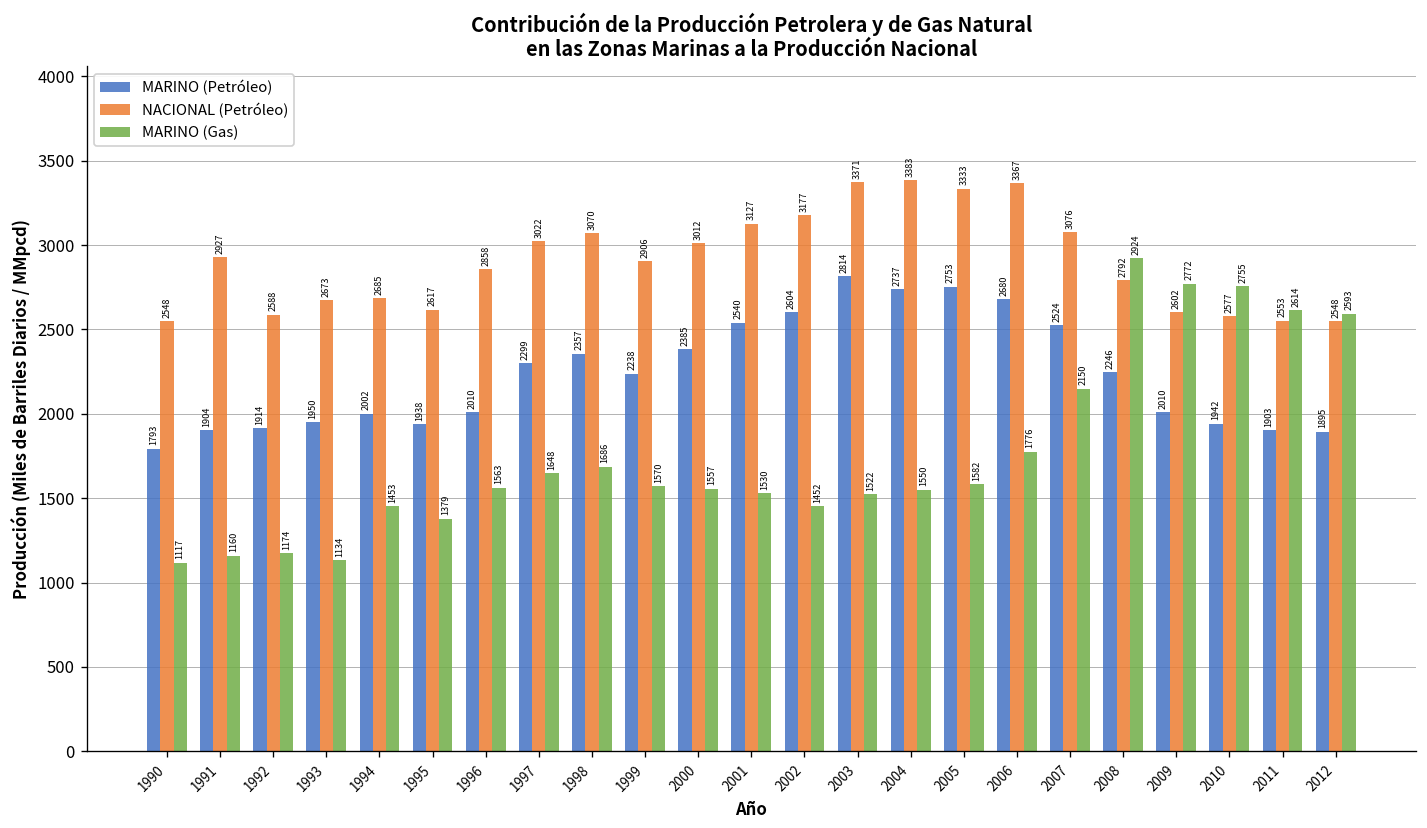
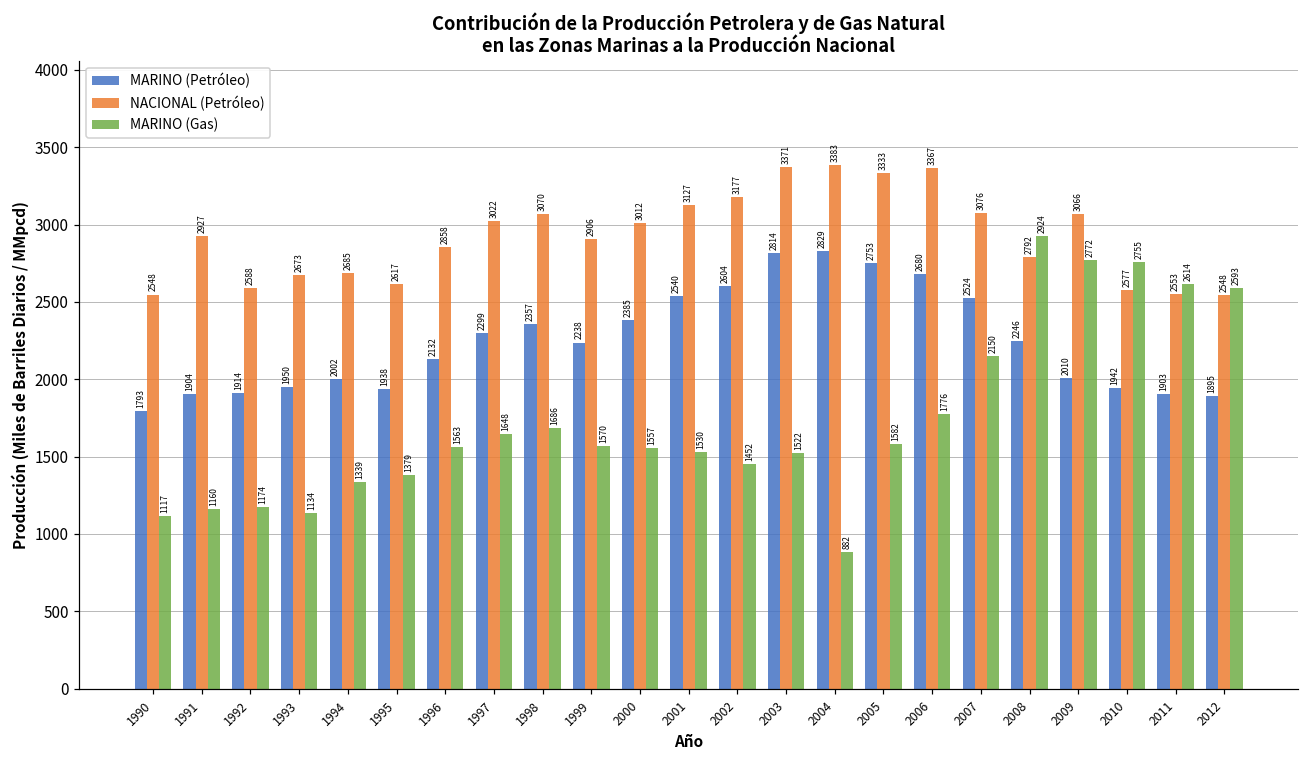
MARINO (Gas), 1994: 1453 -> 1339
MARINO (Petróleo), 1996: 2010 -> 2132
MARINO (Petróleo), 2004: 2737 -> 2829
MARINO (Gas), 2004: 1550 -> 882
NACIONAL (Petróleo), 2009: 2602 -> 3066
